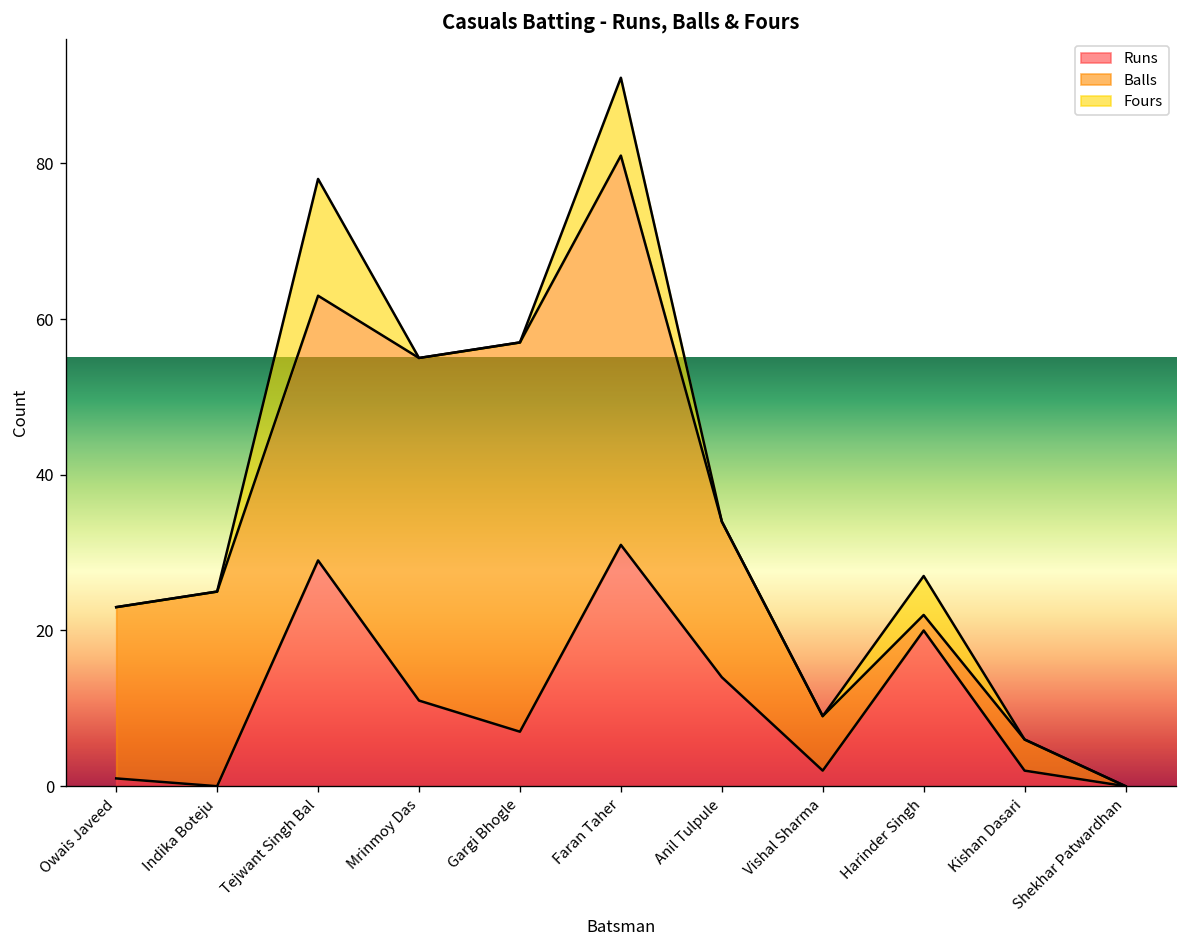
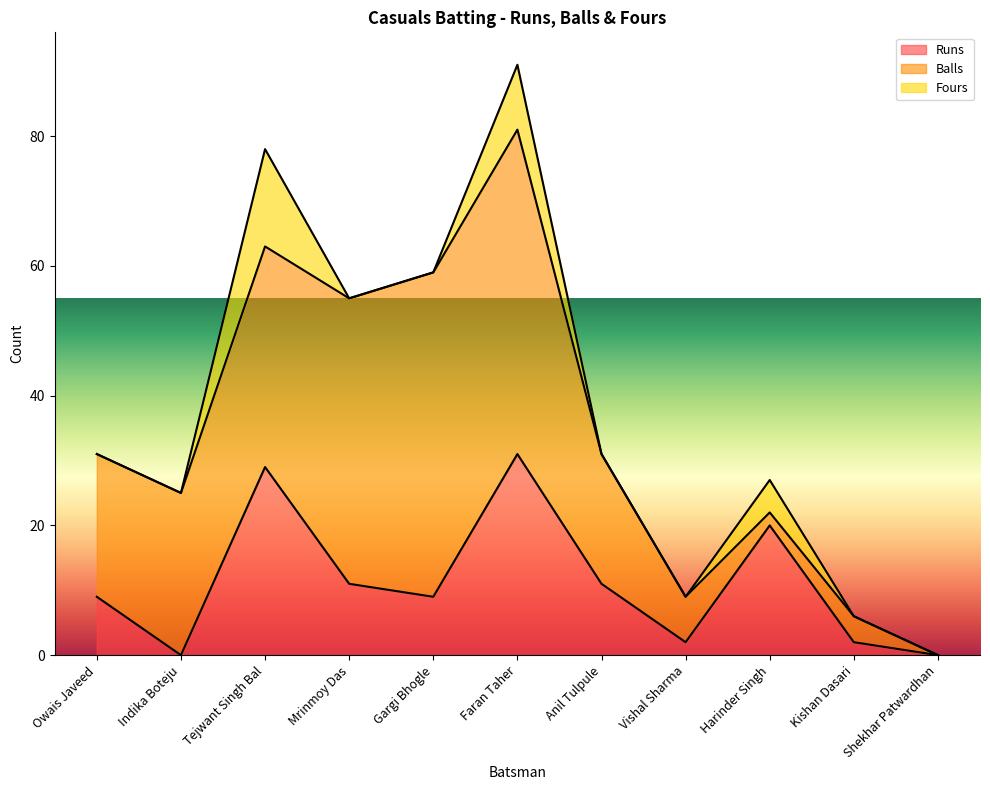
Runs, Owais Javeed: 1 -> 9
Runs, Gargi Bhogle: 7 -> 9
Runs, Anil Tulpule: 14 -> 11
